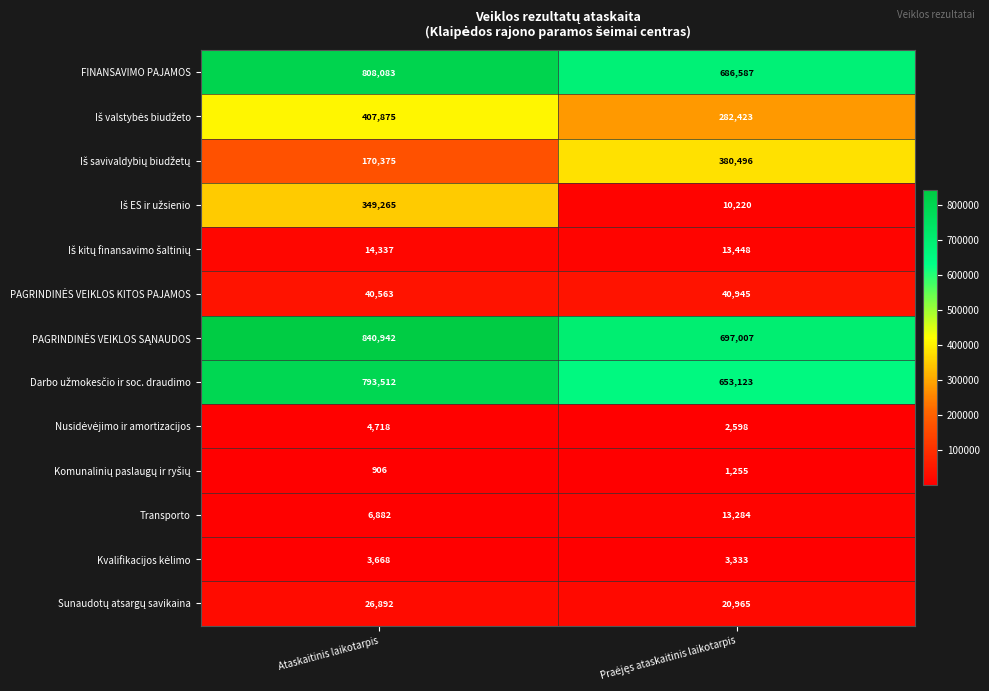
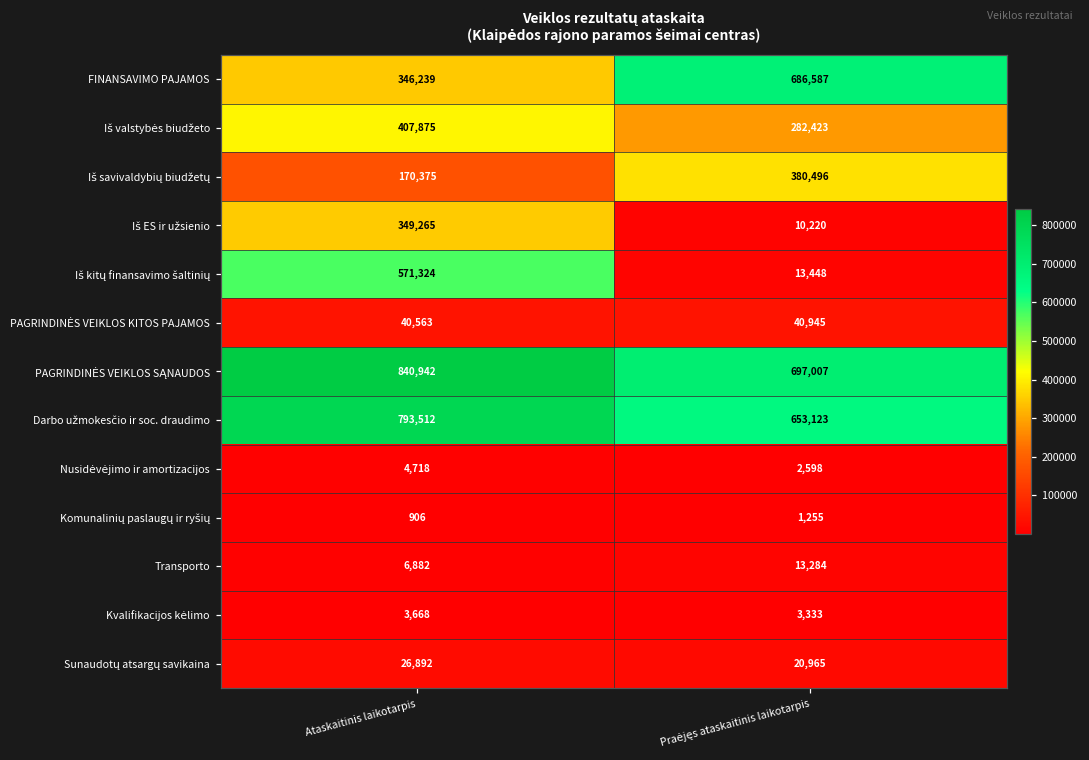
FINANSAVIMO PAJAMOS, Ataskaitinis laikotarpis: 808,083 -> 346,239
Iš kitų finansavimo šaltinių, Ataskaitinis laikotarpis: 14,337 -> 571,324
